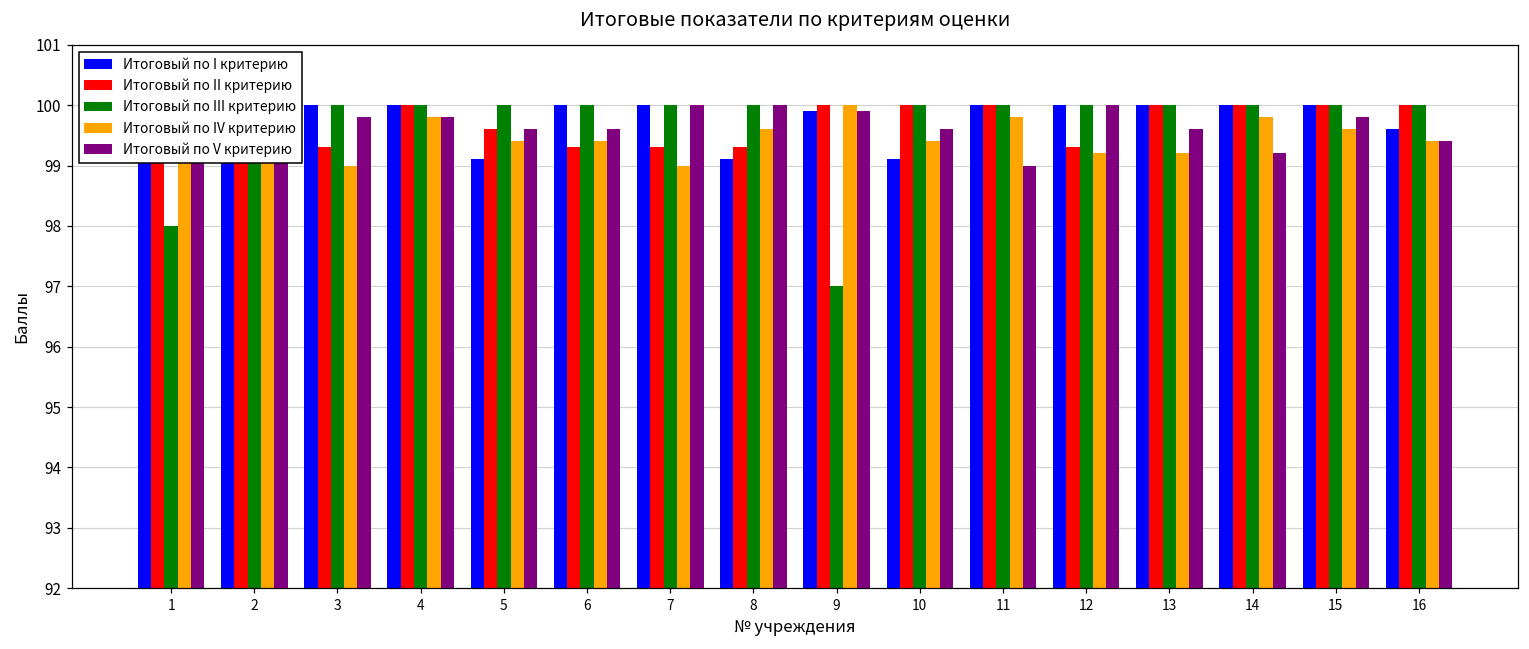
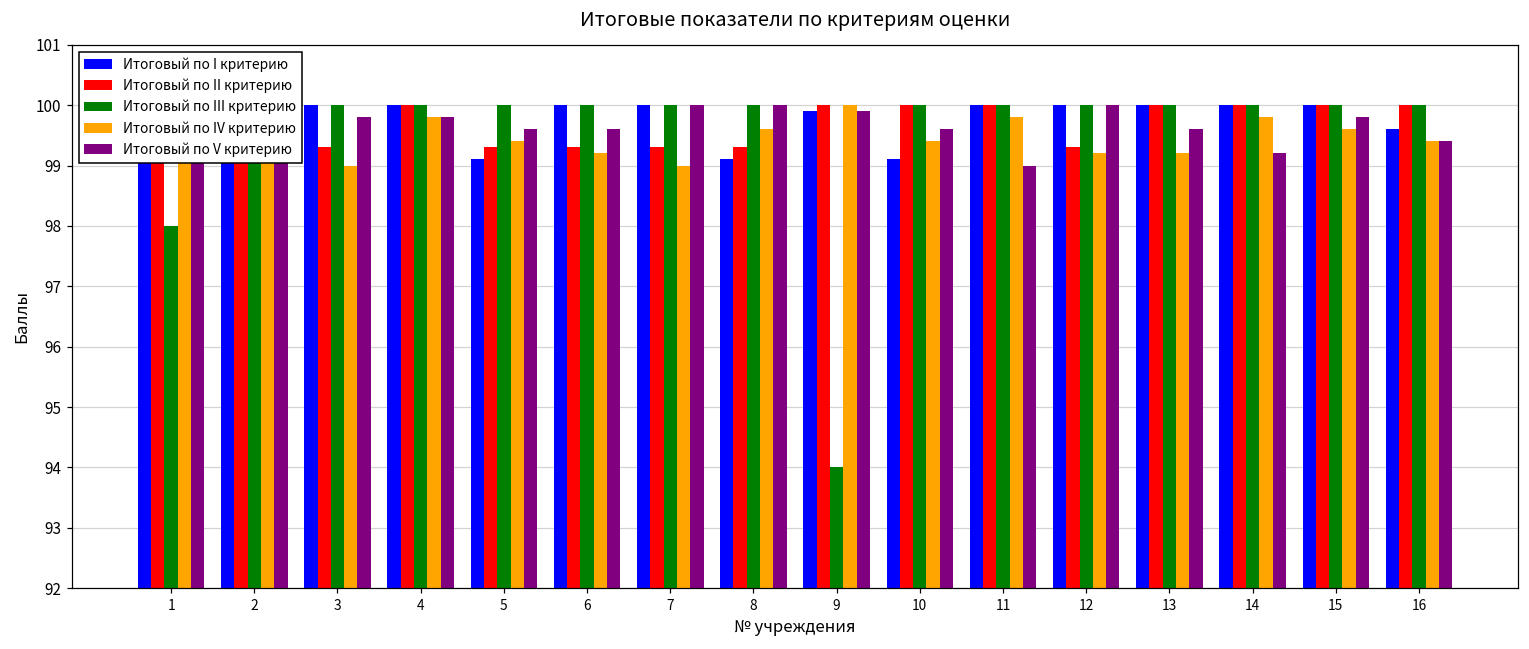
Итоговый по II критерию, 5: 99.6 -> 99.3
Итоговый по IV критерию, 6: 99.4 -> 99.2
Итоговый по III критерию, 9: 97 -> 94
